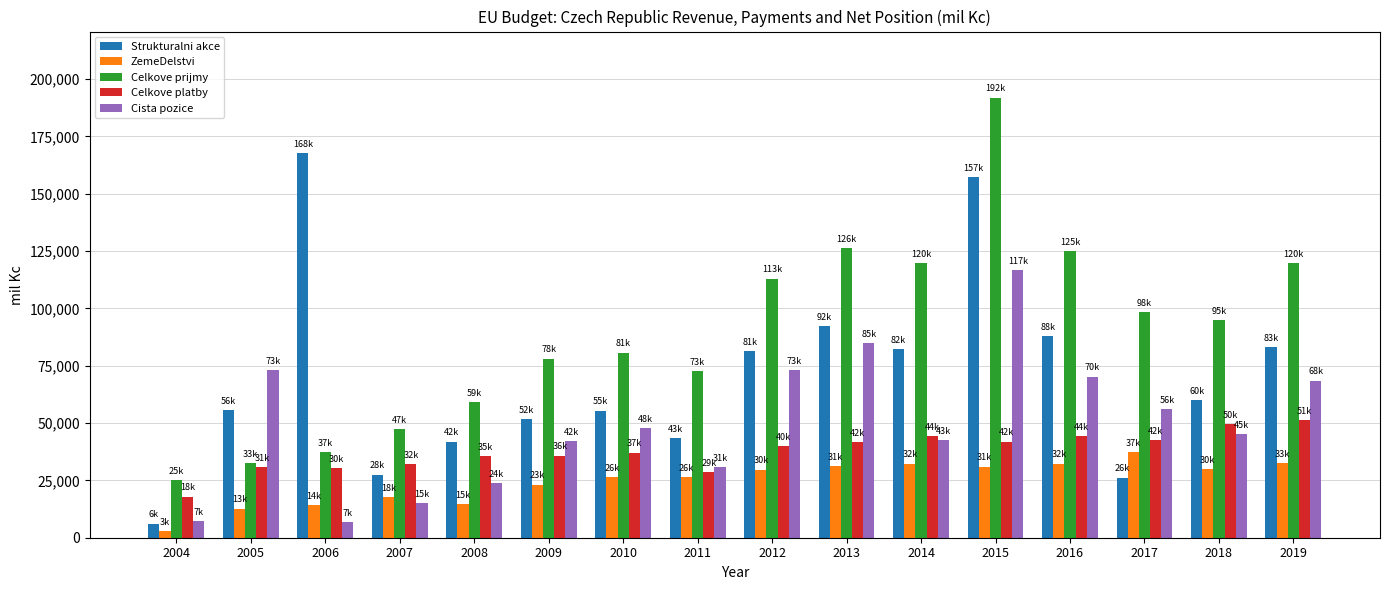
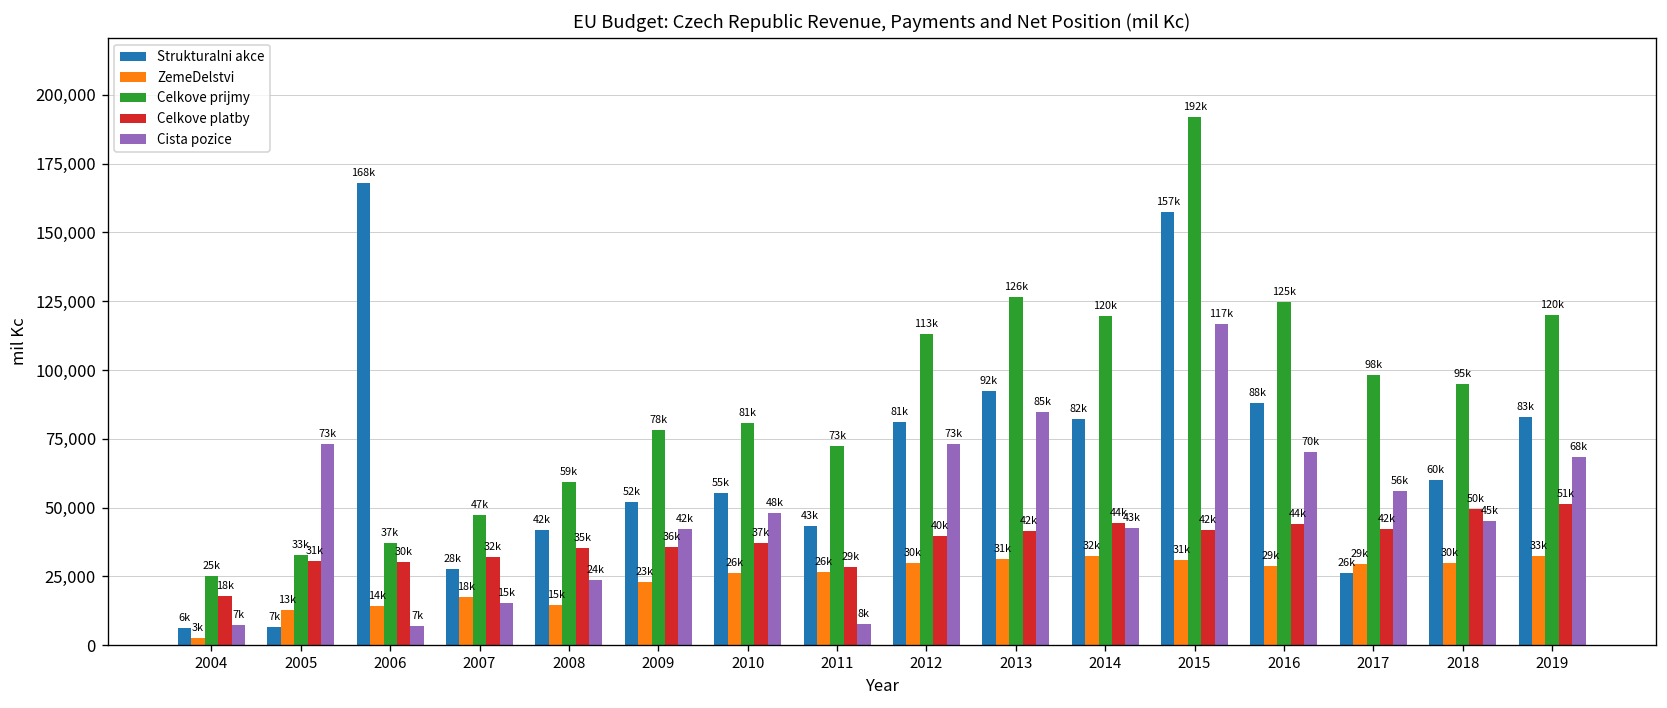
Strukturalni akce, 2005: 56k -> 7k
Cista pozice, 2011: 31k -> 8k
ZemeDelstvi, 2016: 32k -> 29k
ZemeDelstvi, 2017: 37k -> 29k
